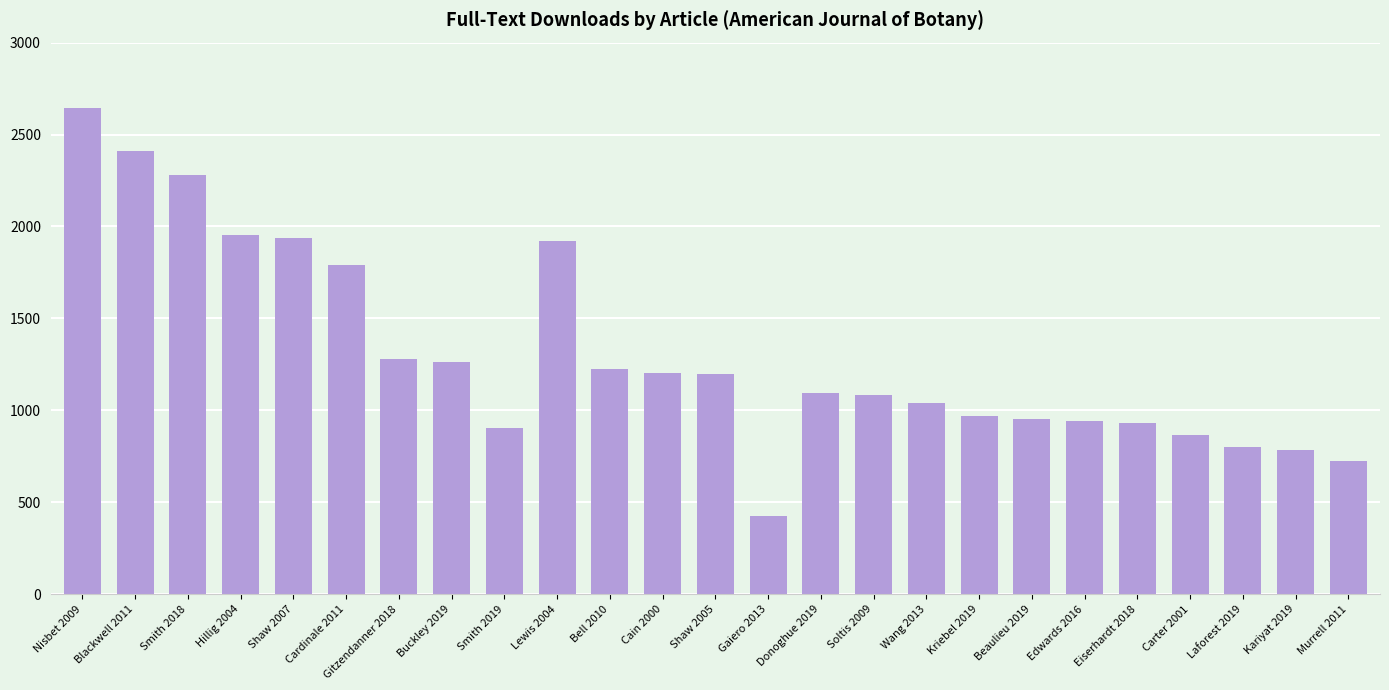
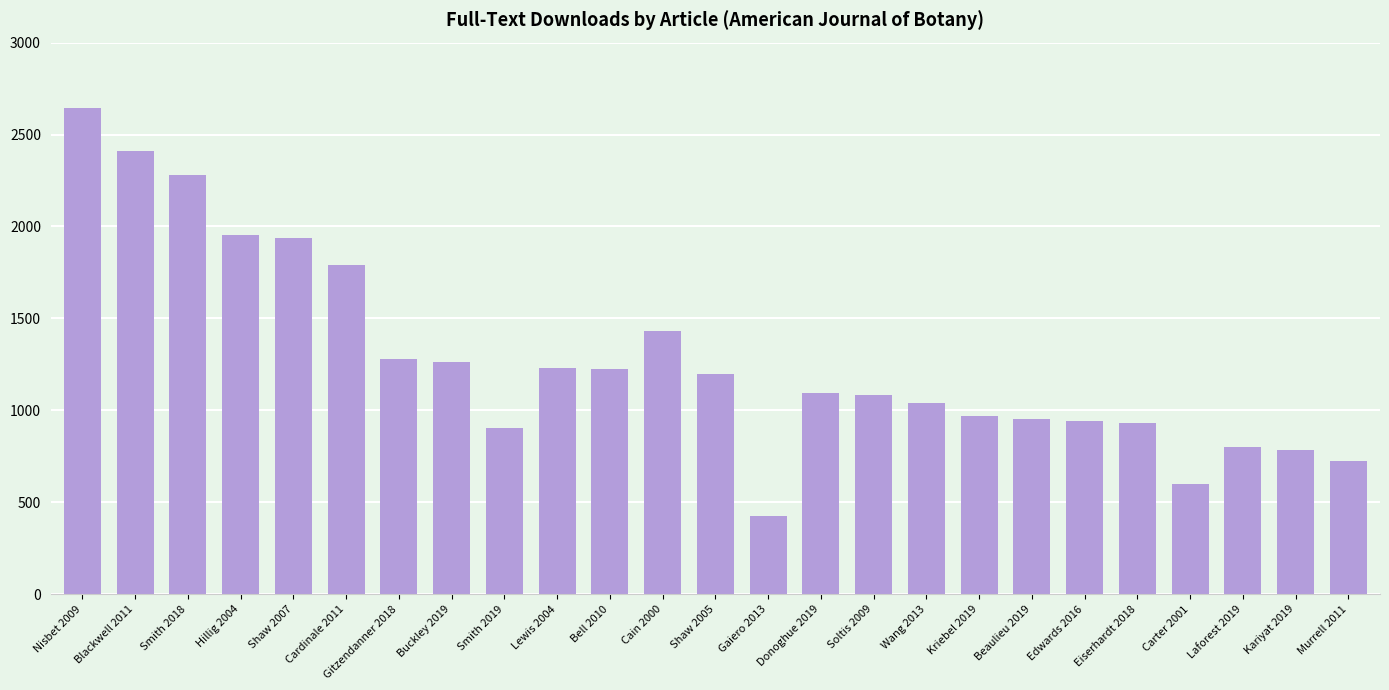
Lewis 2004: 1920 -> 1230
Cain 2000: 1210 -> 1430
Carter 2001: 870 -> 600
